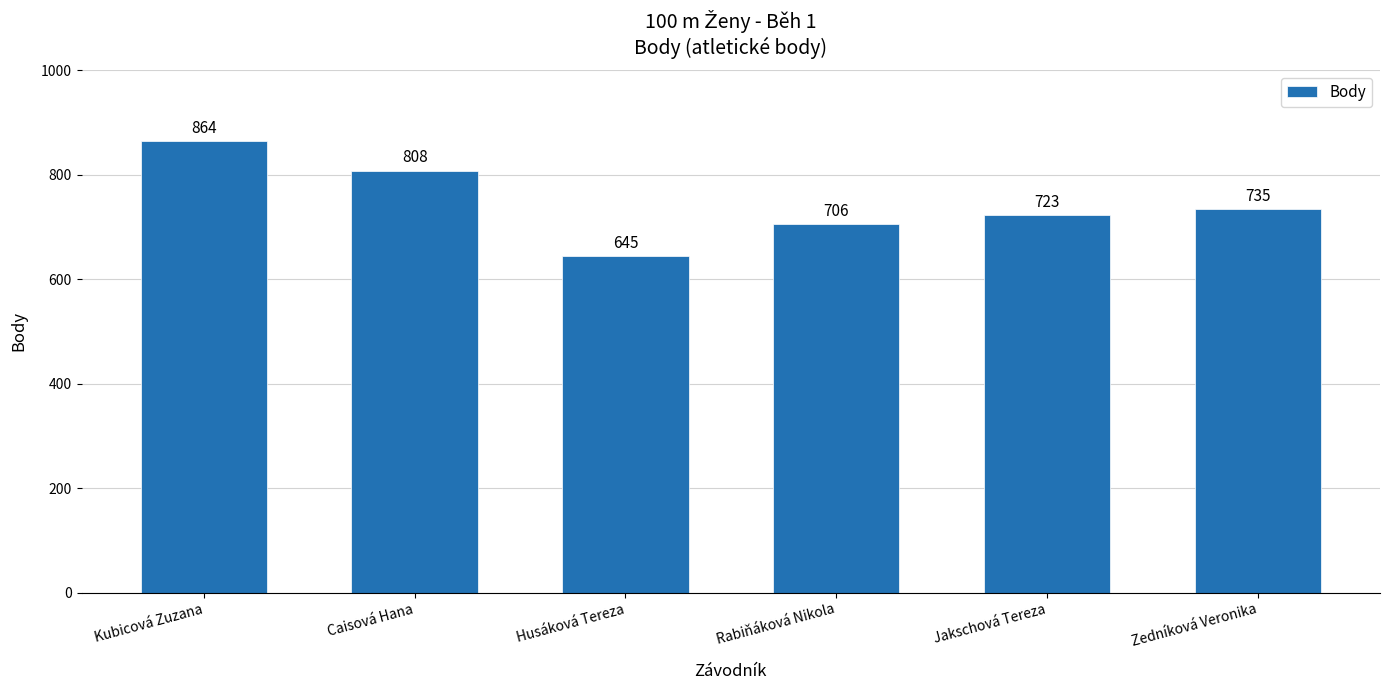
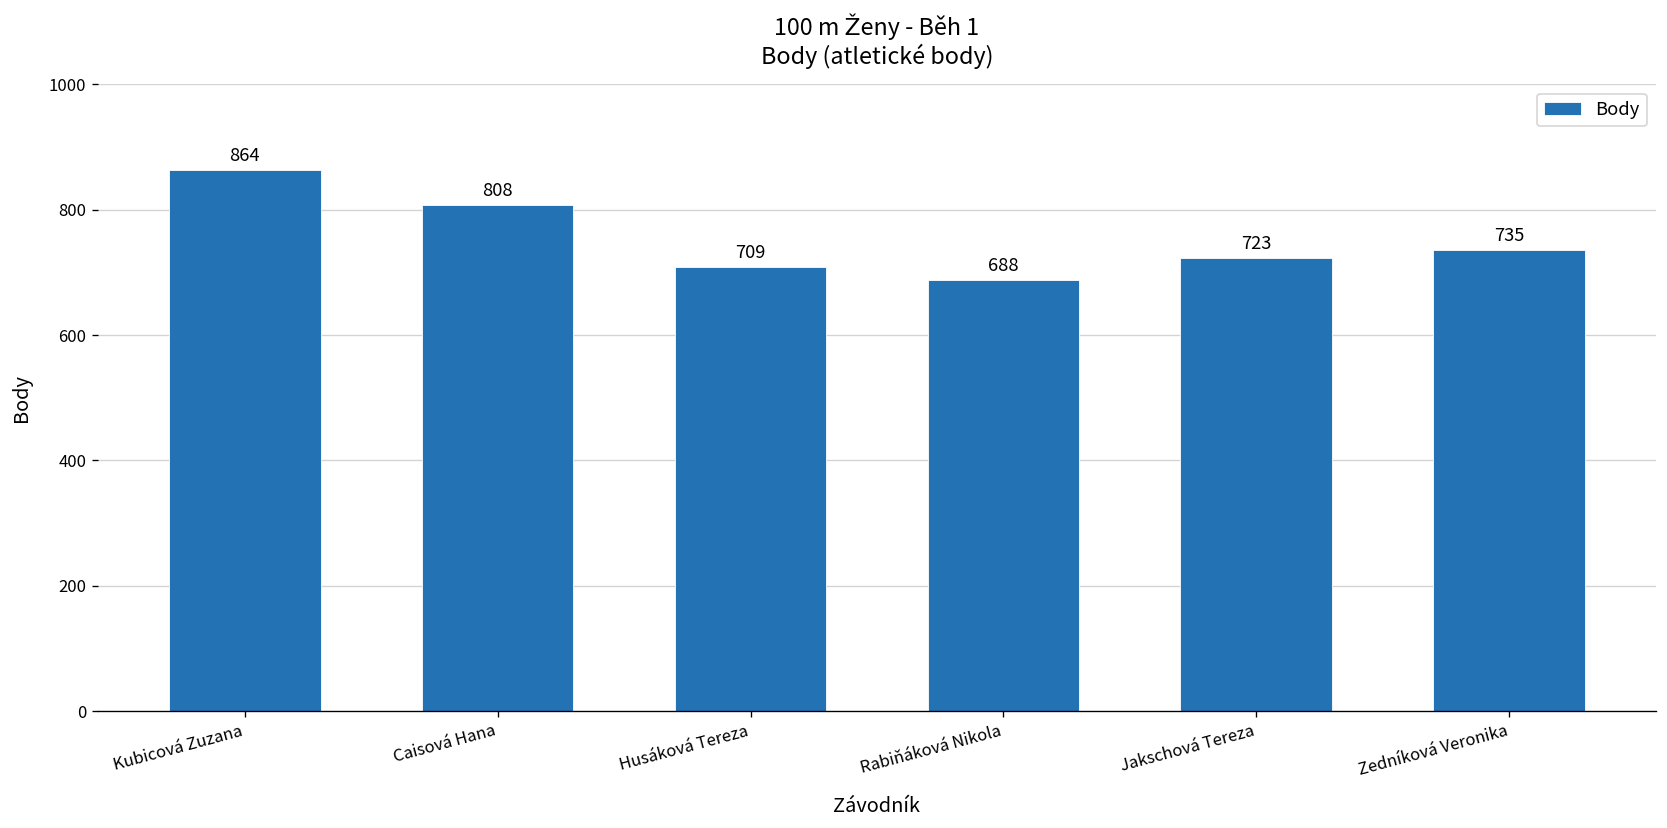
Husáková Tereza: 645 -> 709
Rabiňáková Nikola: 706 -> 688
